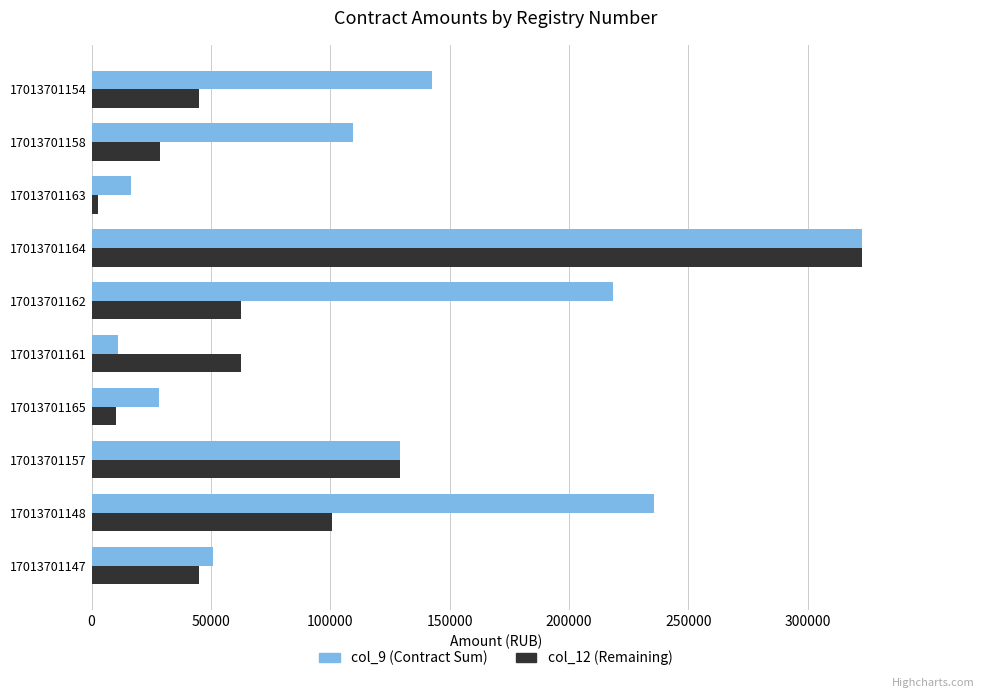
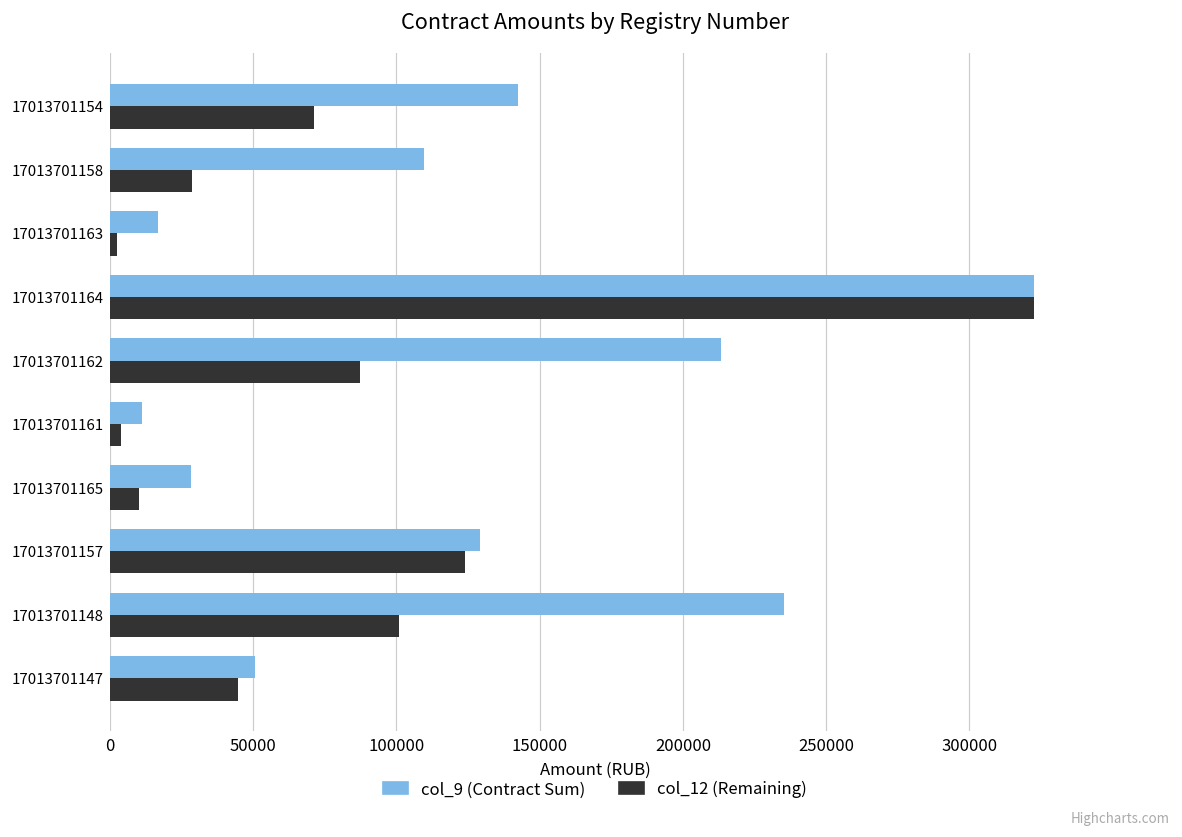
col_12 (Remaining), 17013701154: 45000 -> 71000
col_9 (Contract Sum), 17013701162: 218000 -> 213000
col_12 (Remaining), 17013701162: 62000 -> 87000
col_12 (Remaining), 17013701161: 62000 -> 4000
col_12 (Remaining), 17013701157: 129000 -> 124000
